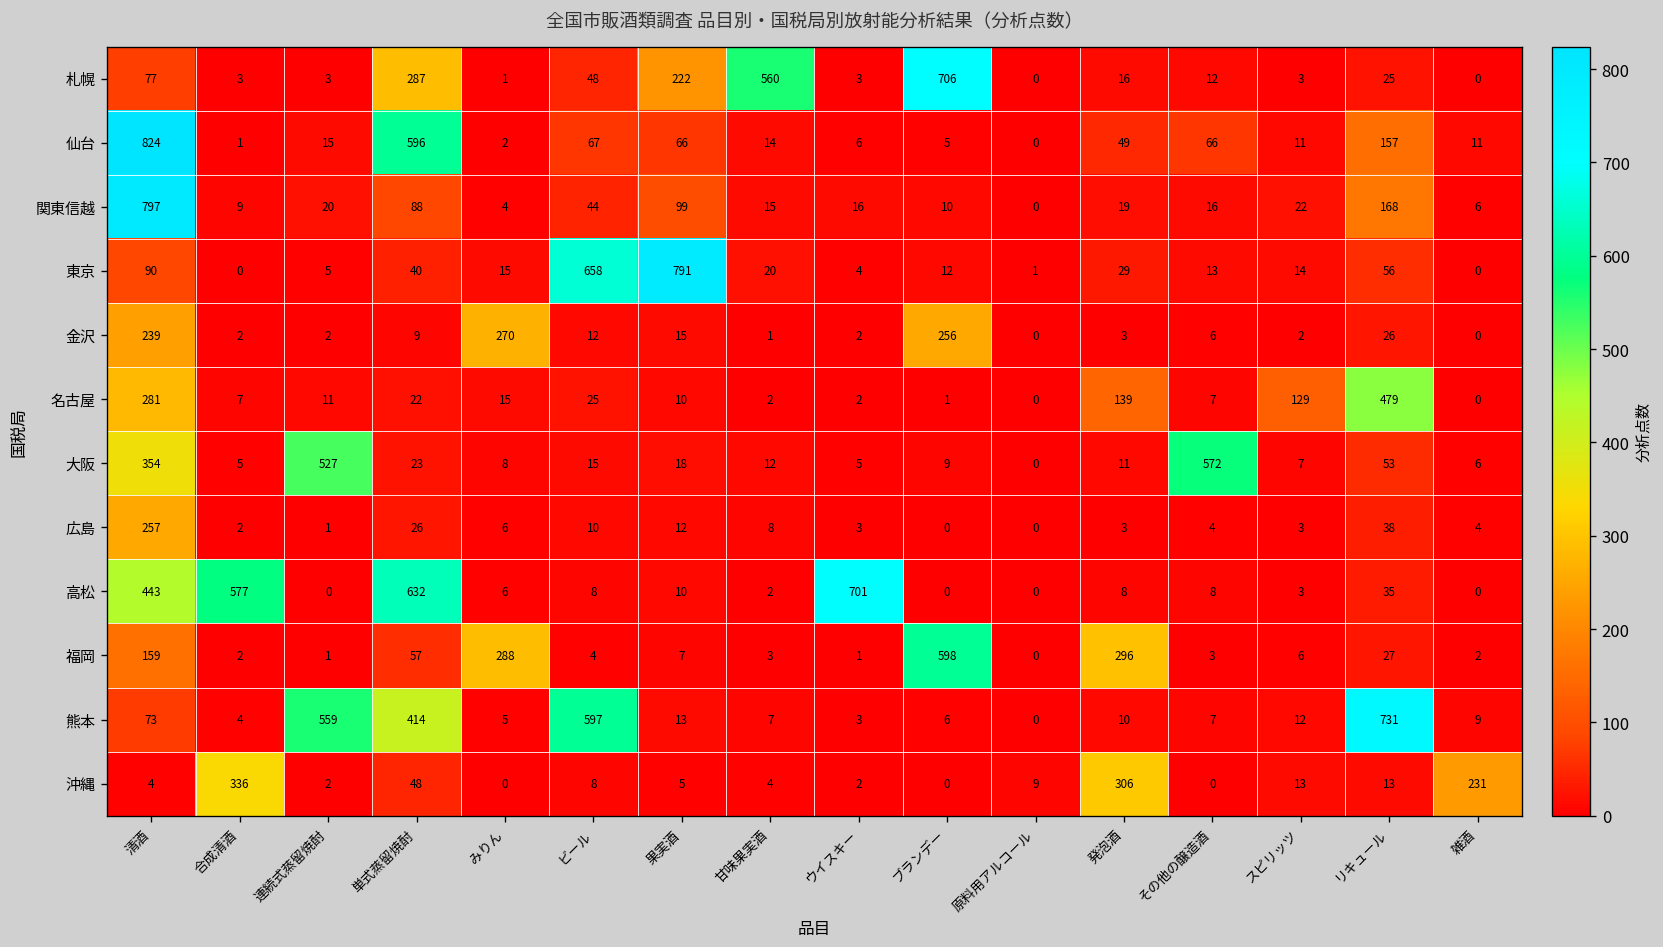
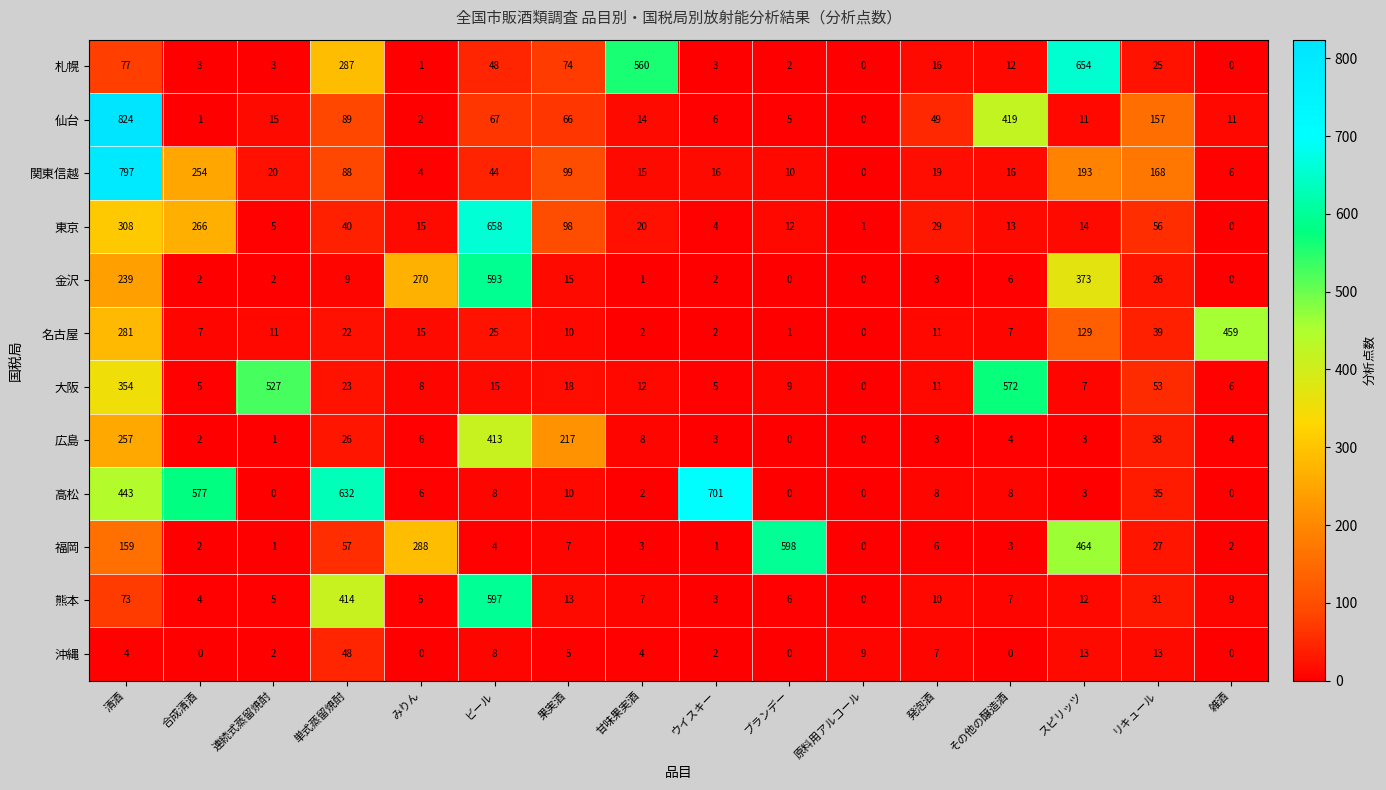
札幌, 果実酒: 222 -> 74
札幌, ブランデー: 706 -> 2
札幌, スピリッツ: 3 -> 654
仙台, 単式蒸留焼酎: 596 -> 89
仙台, その他の醸造酒: 66 -> 419
関東信越, 合成清酒: 9 -> 254
関東信越, スピリッツ: 22 -> 193
東京, 清酒: 90 -> 308
東京, 合成清酒: 0 -> 266
東京, 果実酒: 791 -> 98
金沢, ビール: 12 -> 593
金沢, ブランデー: 256 -> 0
金沢, スピリッツ: 2 -> 373
名古屋, 発泡酒: 139 -> 11
名古屋, リキュール: 479 -> 39
名古屋, 雑酒: 0 -> 459
広島, ビール: 10 -> 413
広島, 果実酒: 12 -> 217
福岡, 発泡酒: 296 -> 6
福岡, スピリッツ: 6 -> 464
熊本, 連続式蒸留焼酎: 559 -> 5
熊本, リキュール: 731 -> 31
沖縄, 合成清酒: 336 -> 0
沖縄, 発泡酒: 306 -> 7
沖縄, 雑酒: 231 -> 0
